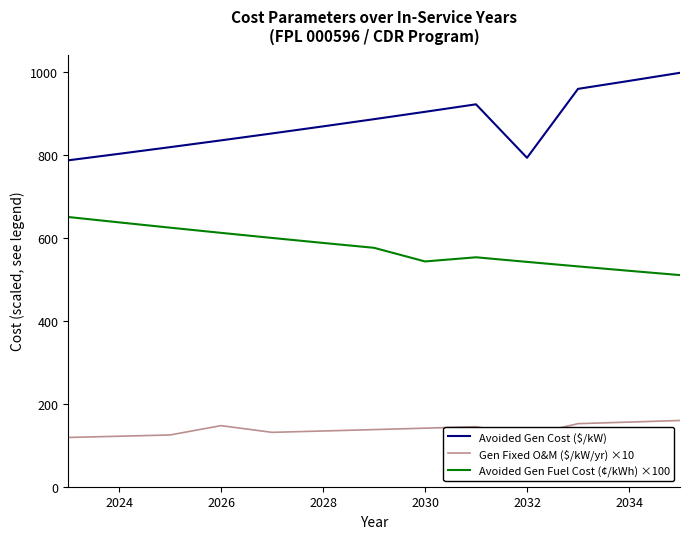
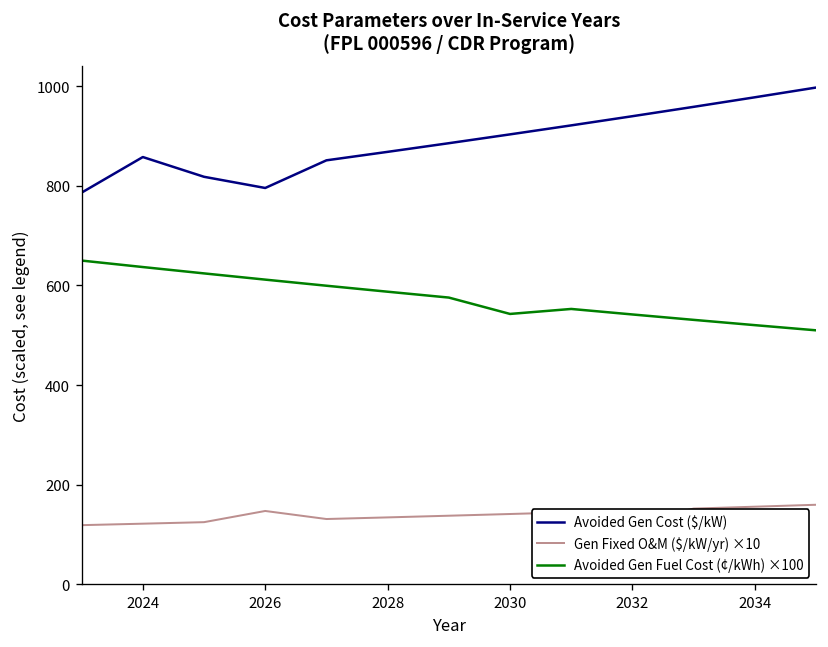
Avoided Gen Cost ($/kW), 2024: 800 -> 860
Avoided Gen Cost ($/kW), 2026: 830 -> 800
Avoided Gen Cost ($/kW), 2032: 790 -> 940
